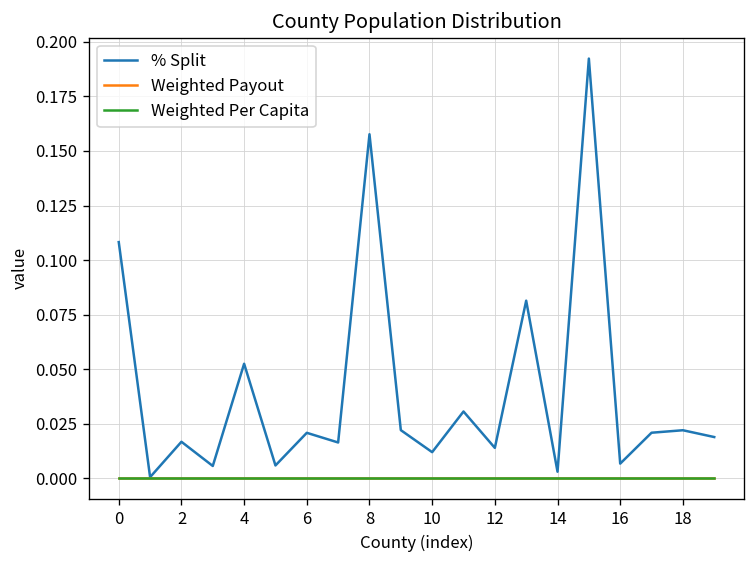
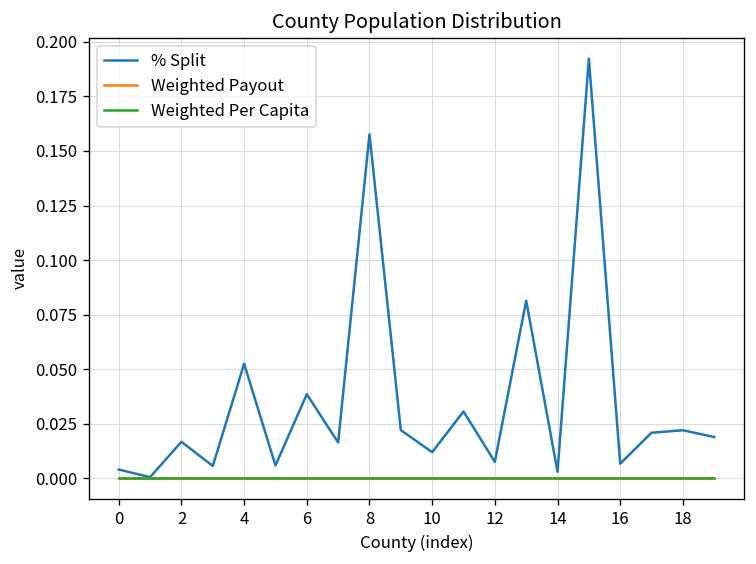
% Split, 0: 0.108 -> 0.004
% Split, 6: 0.021 -> 0.038
% Split, 12: 0.014 -> 0.007
